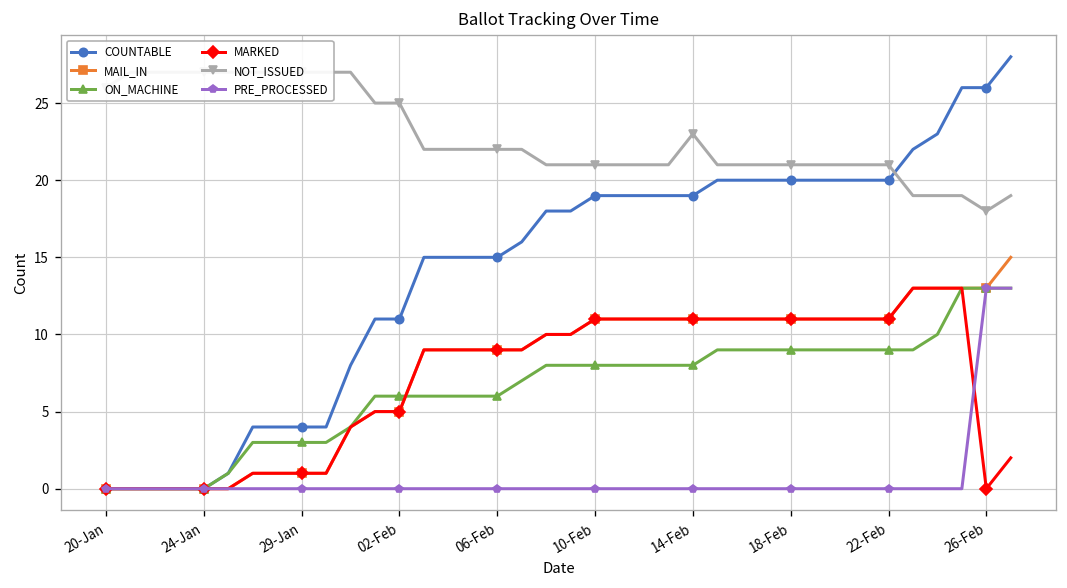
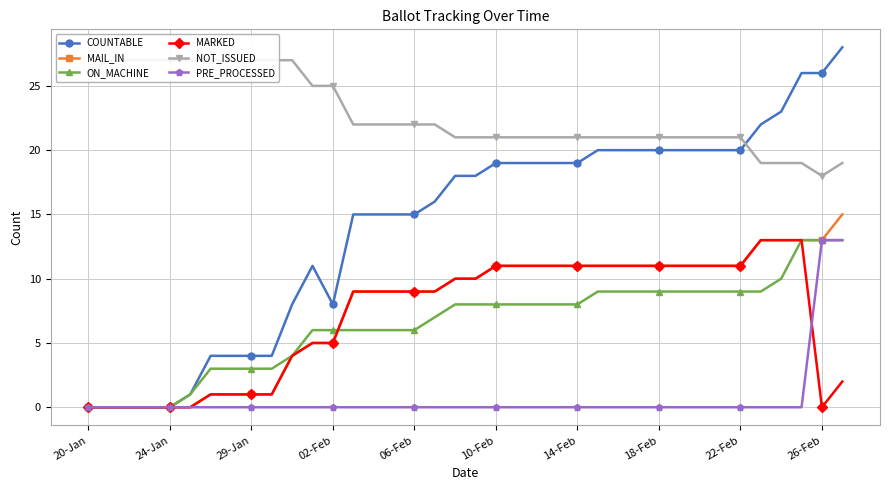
COUNTABLE, 02-Feb: 11 -> 8
NOT_ISSUED, 14-Feb: 23 -> 21
